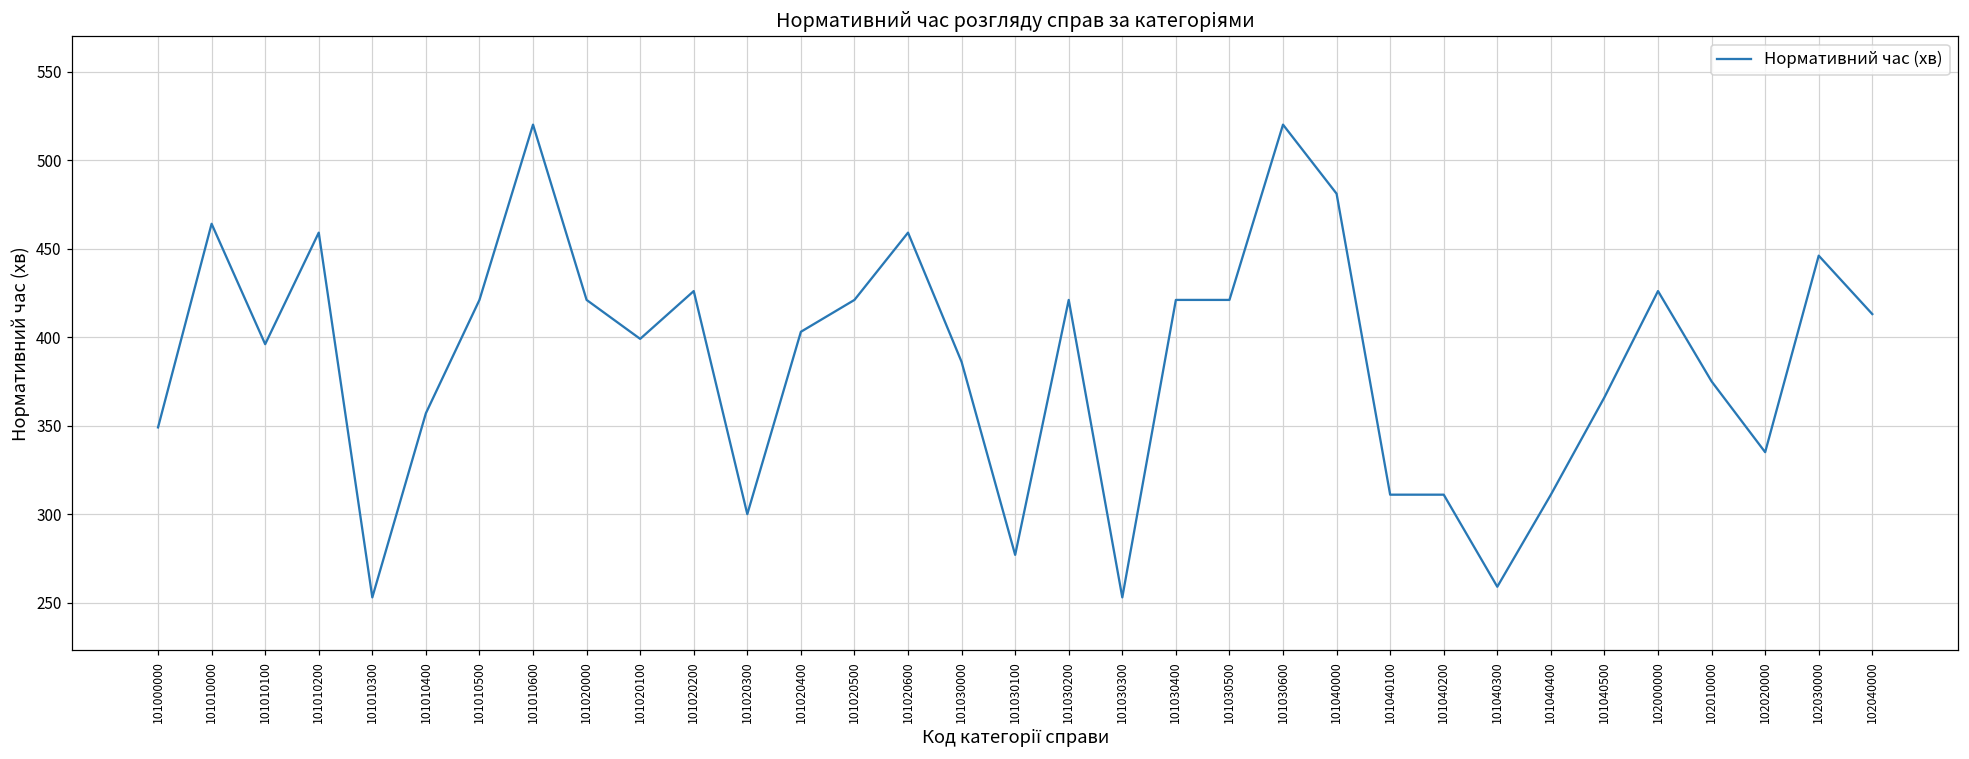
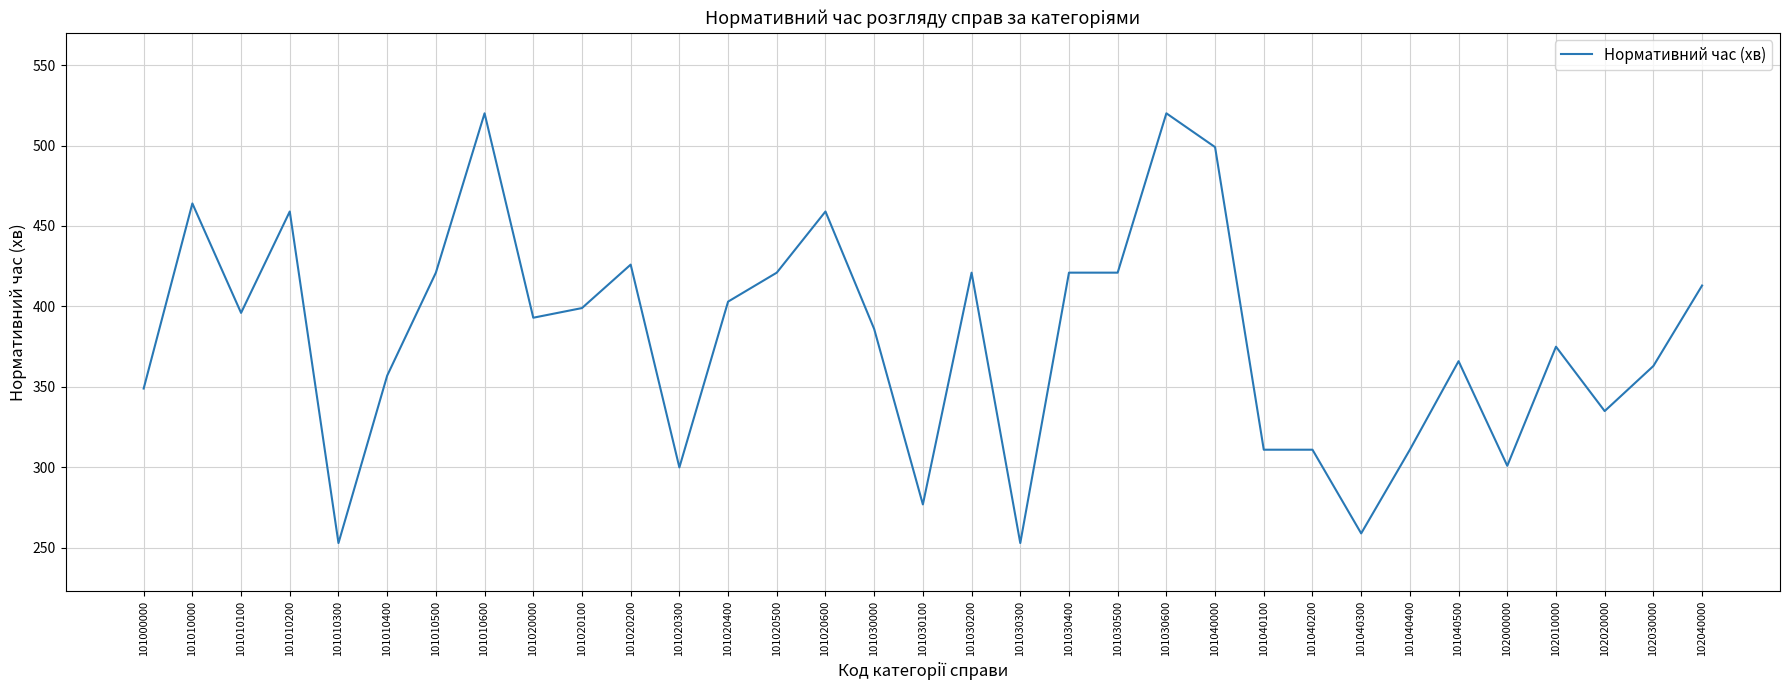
101020000: 421 -> 393
101040000: 481 -> 499
102000000: 426 -> 301
102030000: 446 -> 363
